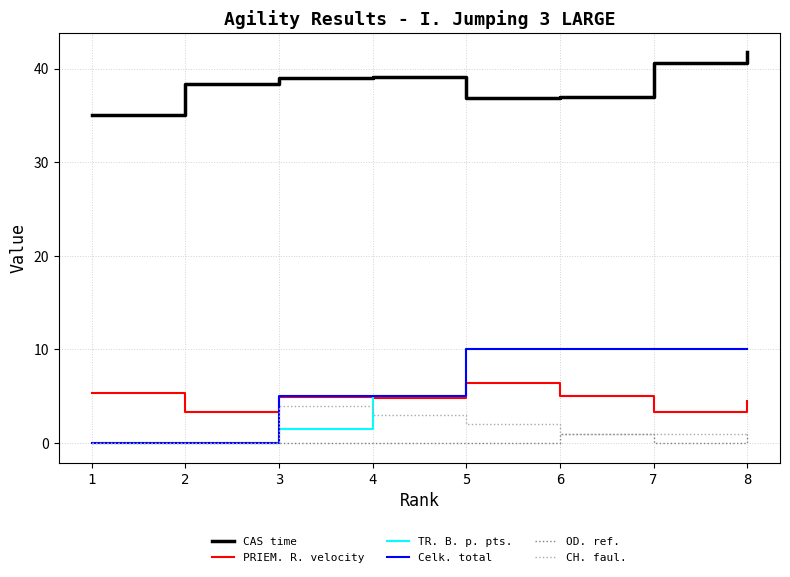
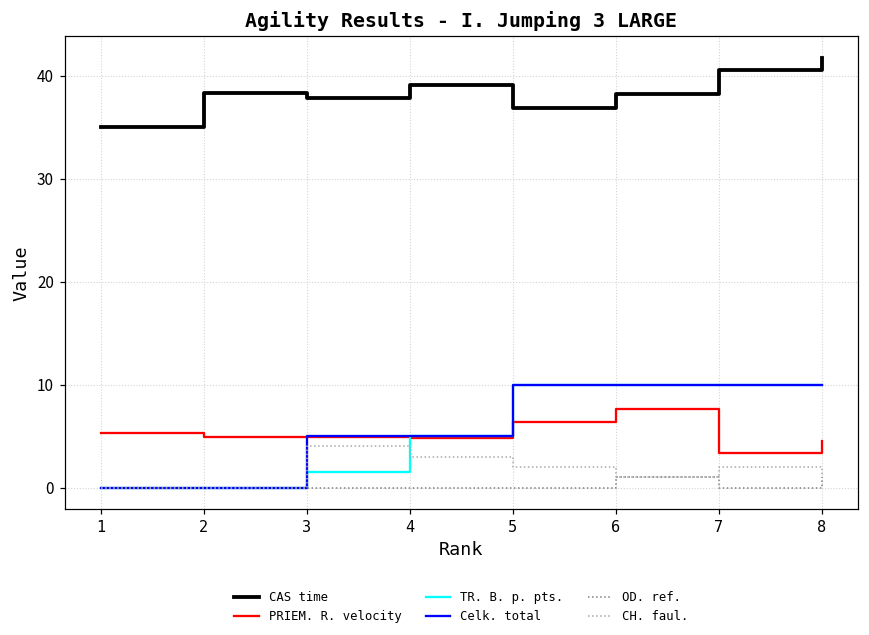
PRIEM. R. velocity, 2: 3 -> 5
CAS time, 3: 39 -> 38
CAS time, 6: 37 -> 38
PRIEM. R. velocity, 6: 5 -> 8
CH. faul., 7: 1 -> 2
